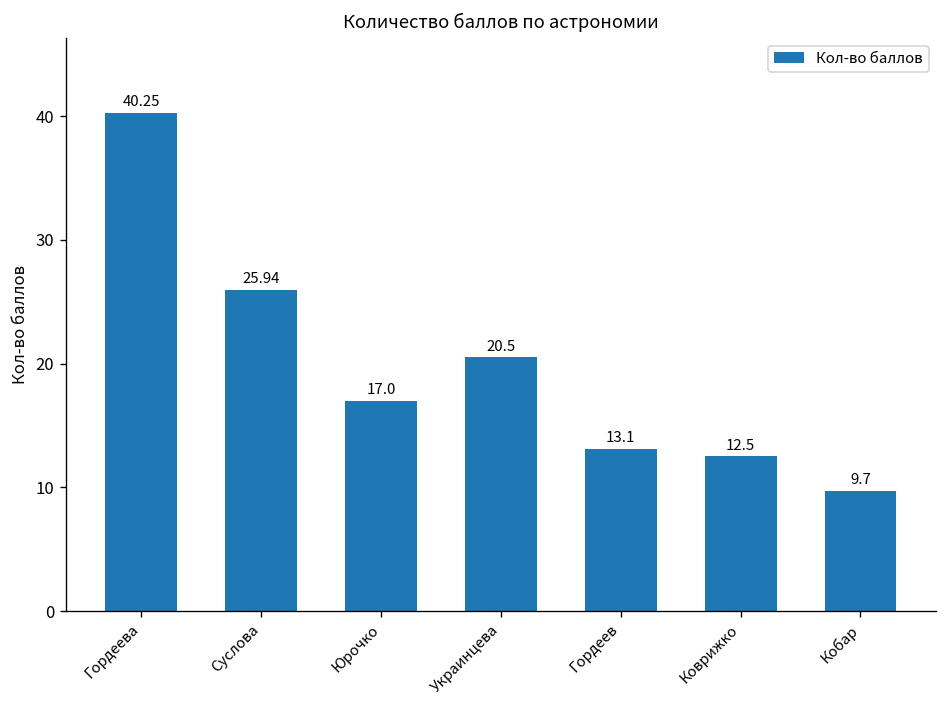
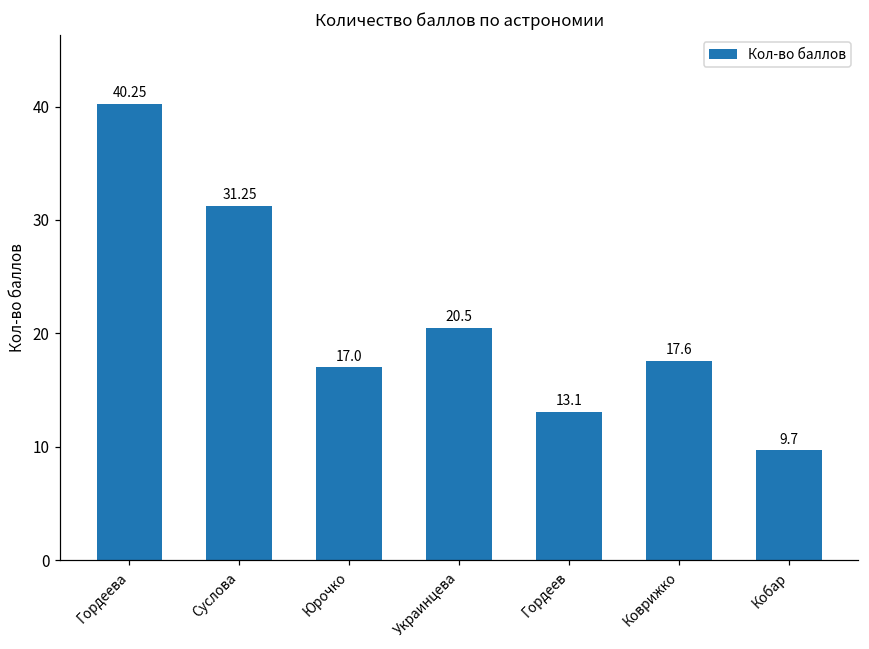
Суслова: 25.94 -> 31.25
Коврижко: 12.5 -> 17.6
